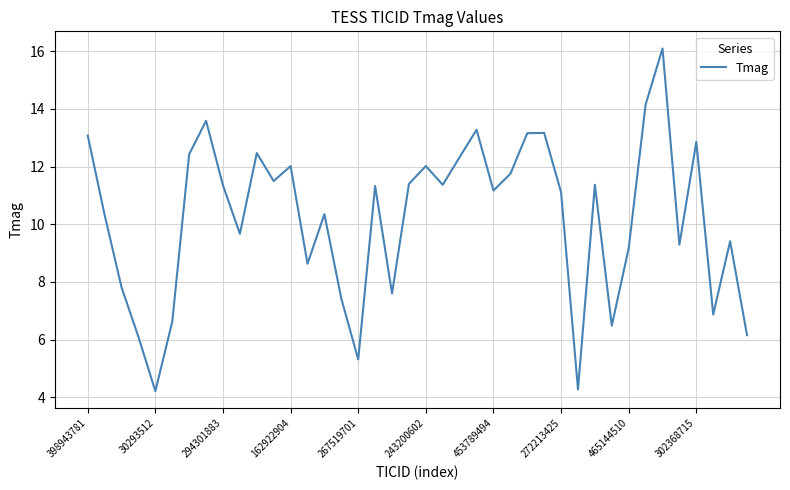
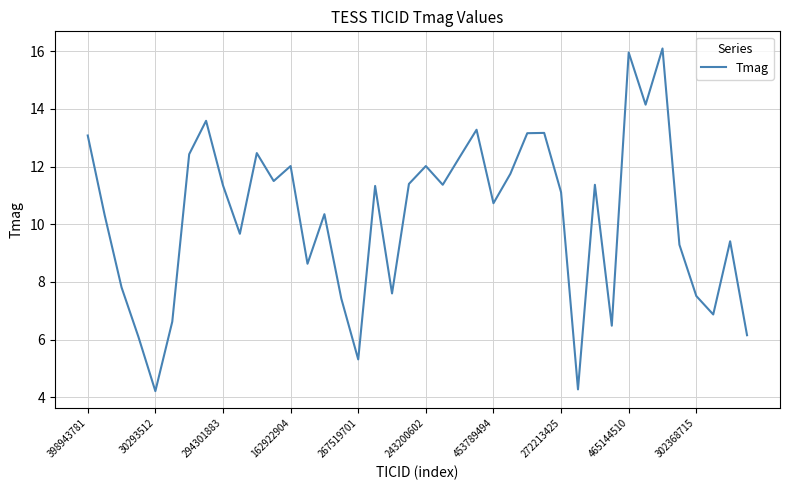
453789494: 11.2 -> 10.7
465144510: 9.2 -> 16.0
302368715: 12.9 -> 7.5
